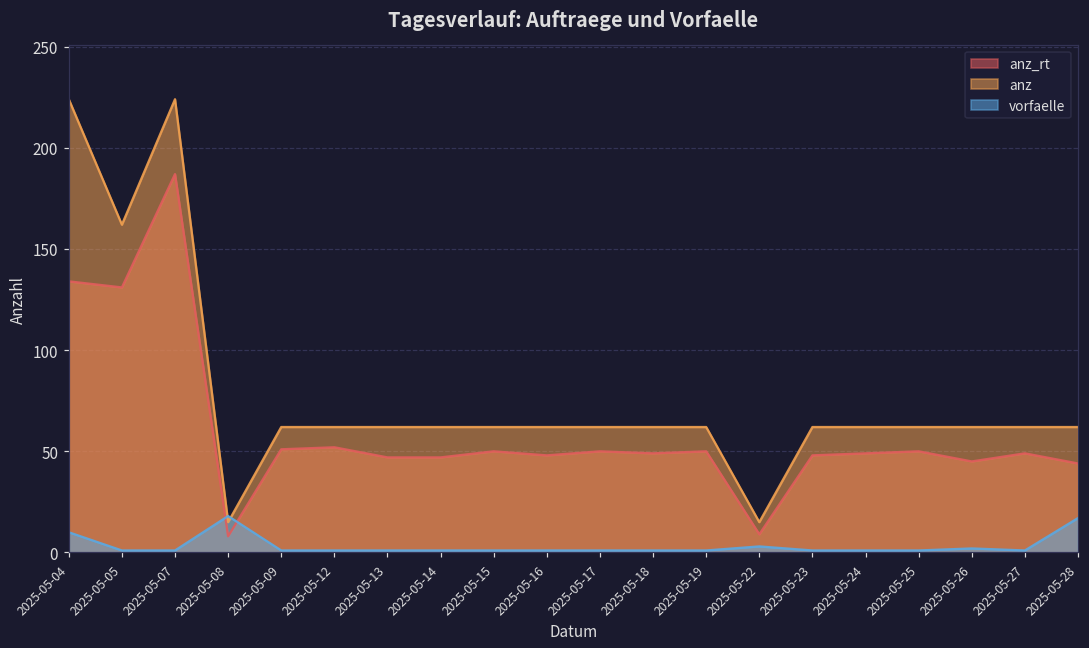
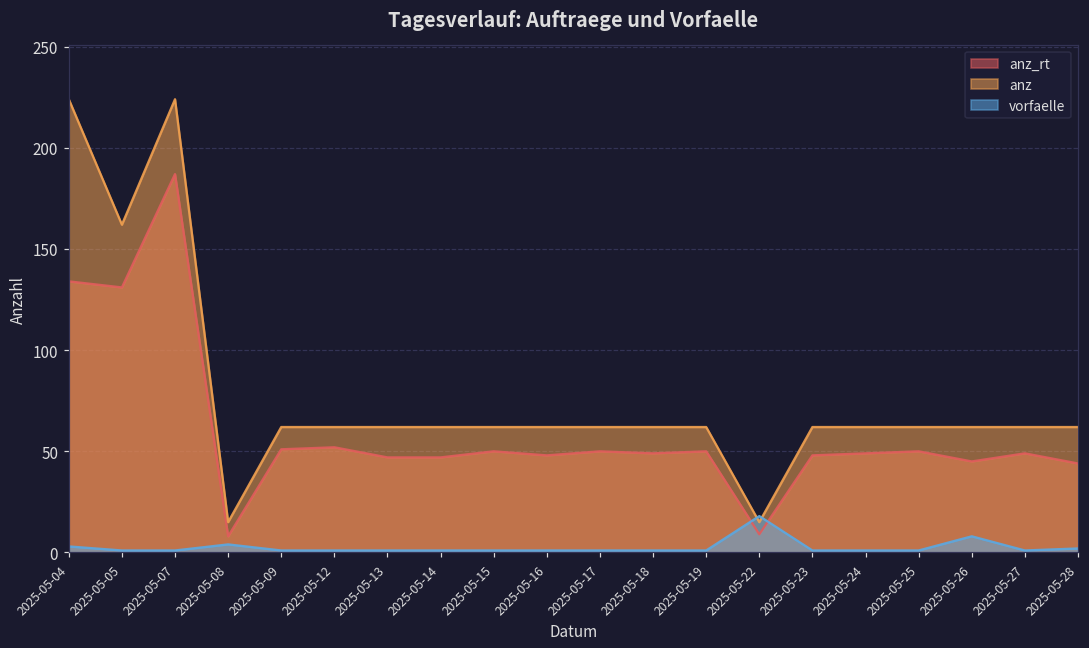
vorfaelle, 2025-05-04: 10 -> 3
vorfaelle, 2025-05-08: 18 -> 4
vorfaelle, 2025-05-22: 3 -> 18
vorfaelle, 2025-05-26: 2 -> 8
vorfaelle, 2025-05-28: 17 -> 2
